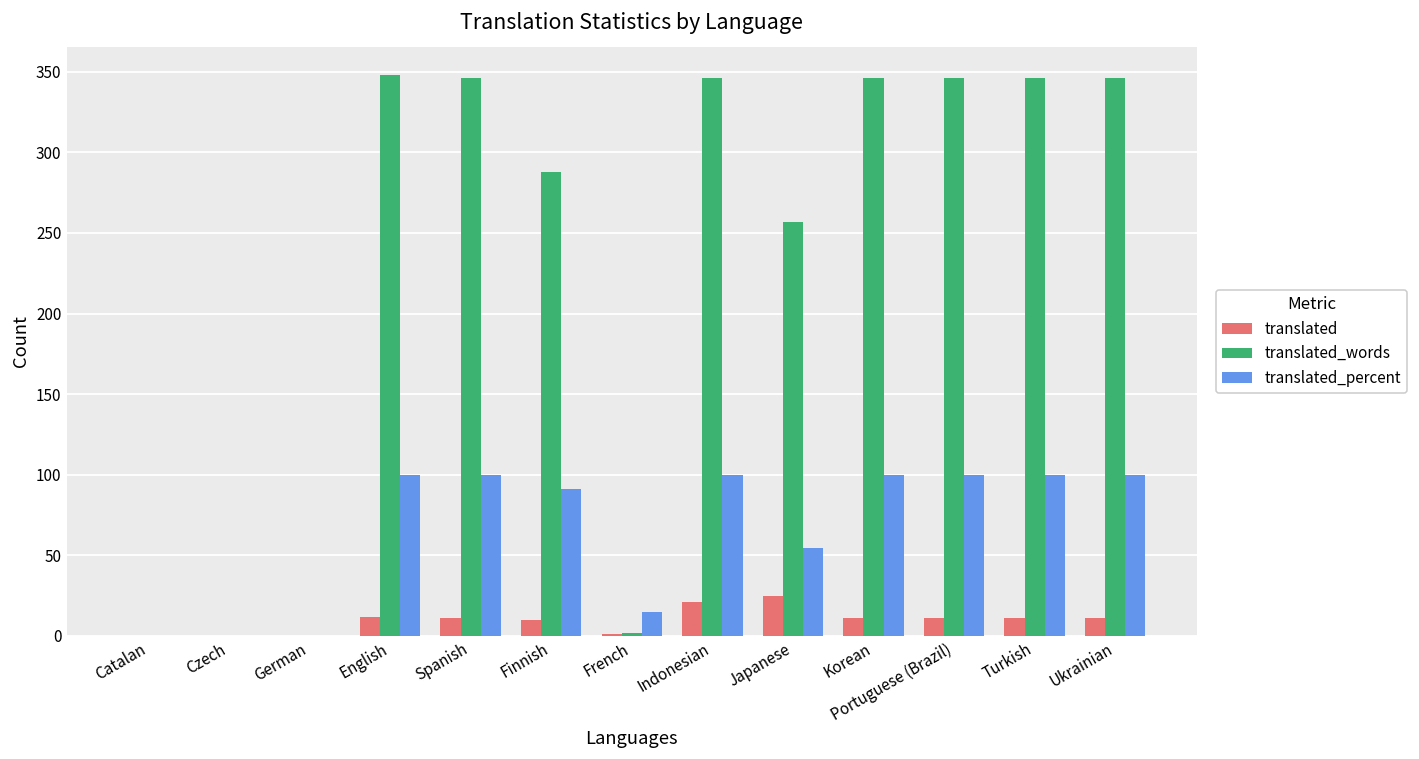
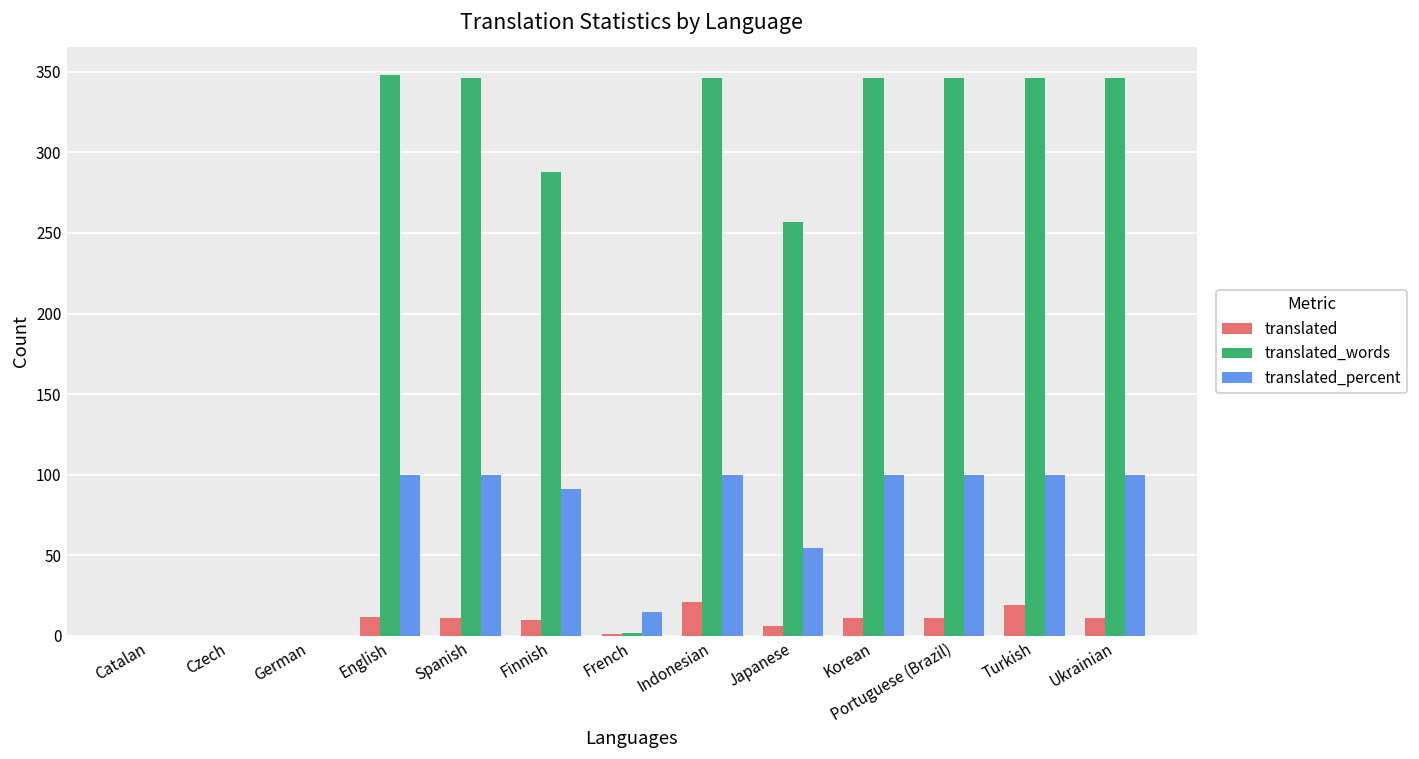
translated, Japanese: 25 -> 6
translated, Turkish: 11 -> 19
